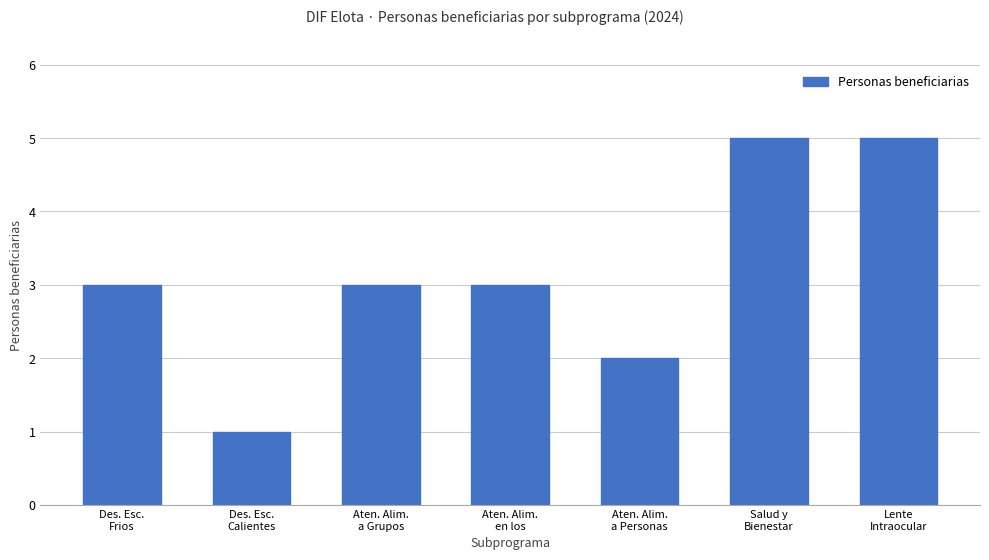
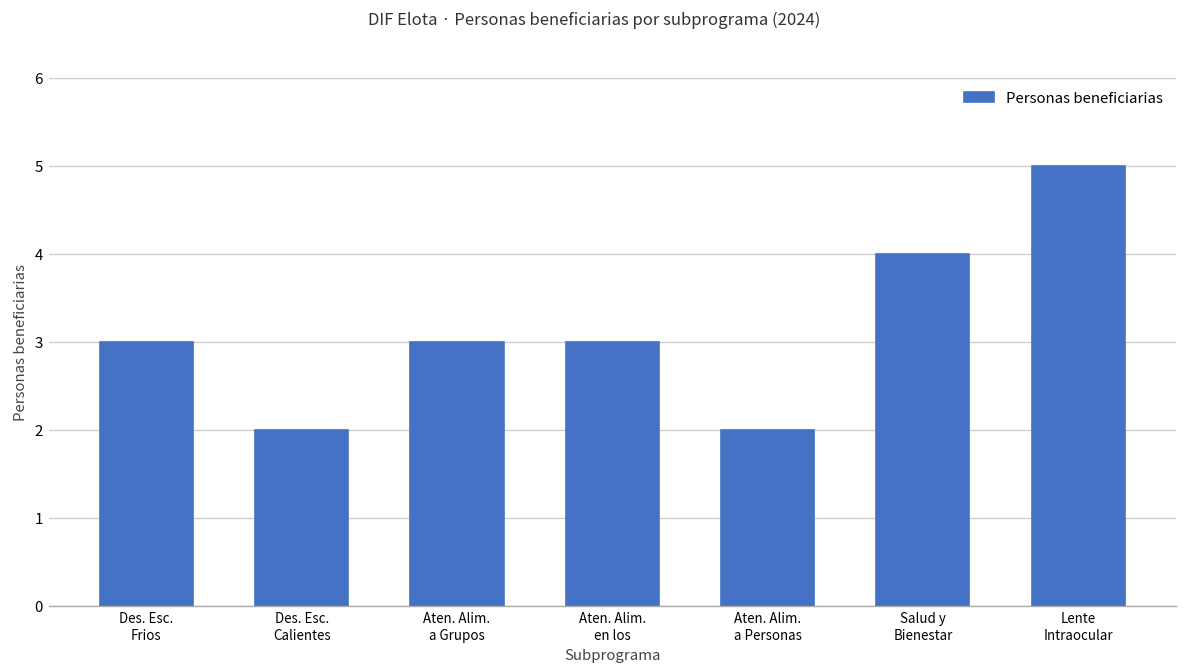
Des. Esc. Calientes: 1 -> 2
Salud y Bienestar: 5 -> 4
